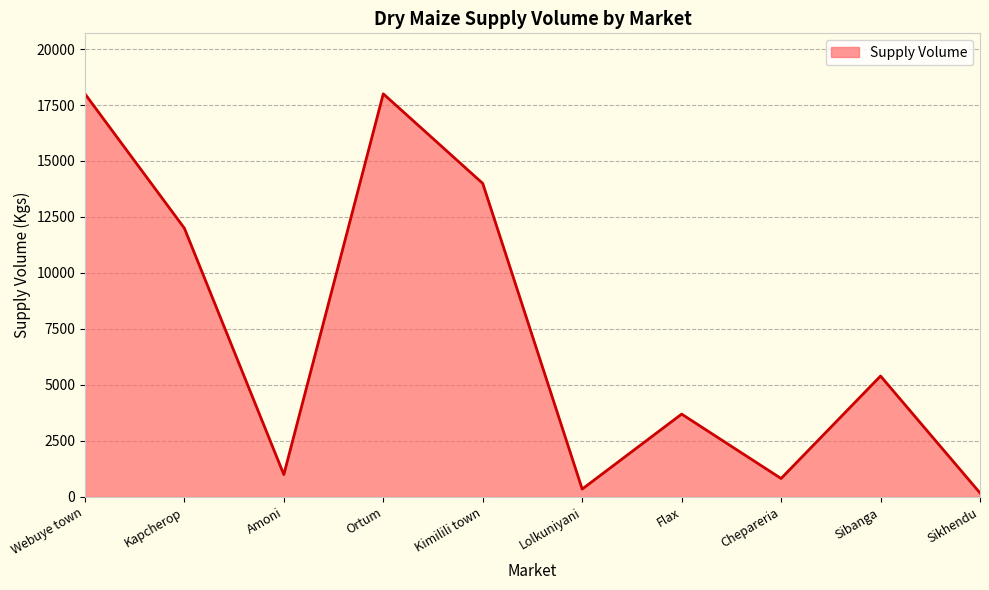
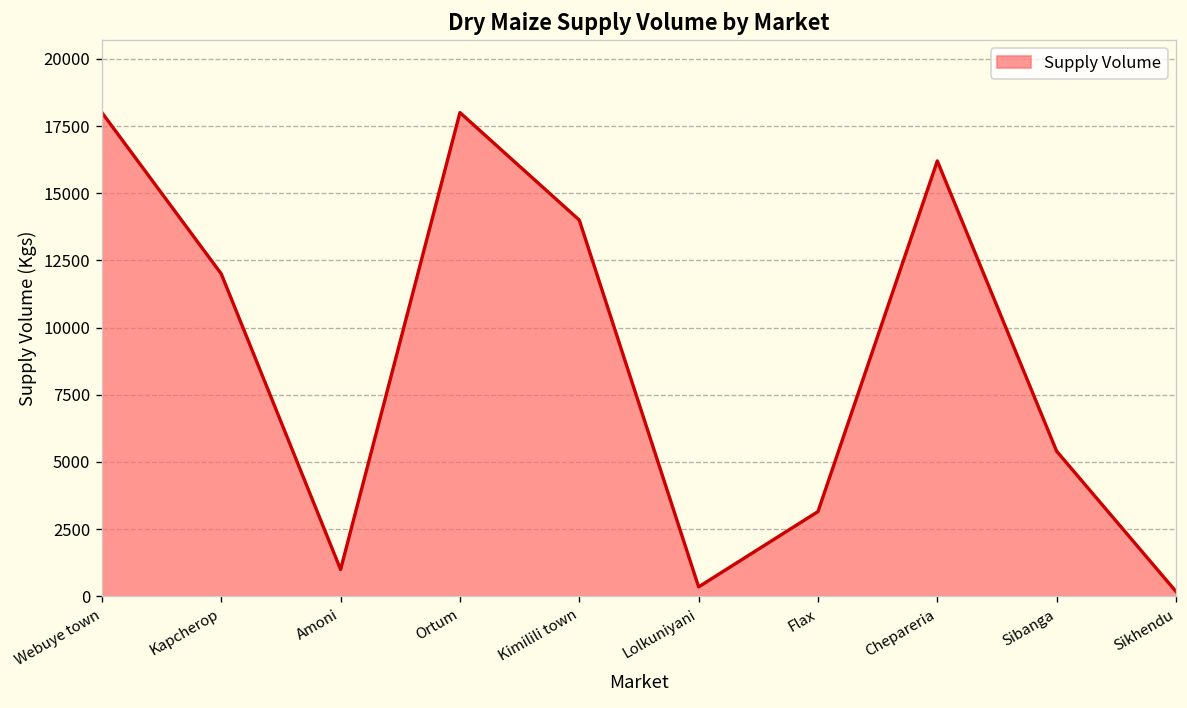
Flax: 3700 -> 3200
Chepareria: 800 -> 16200
